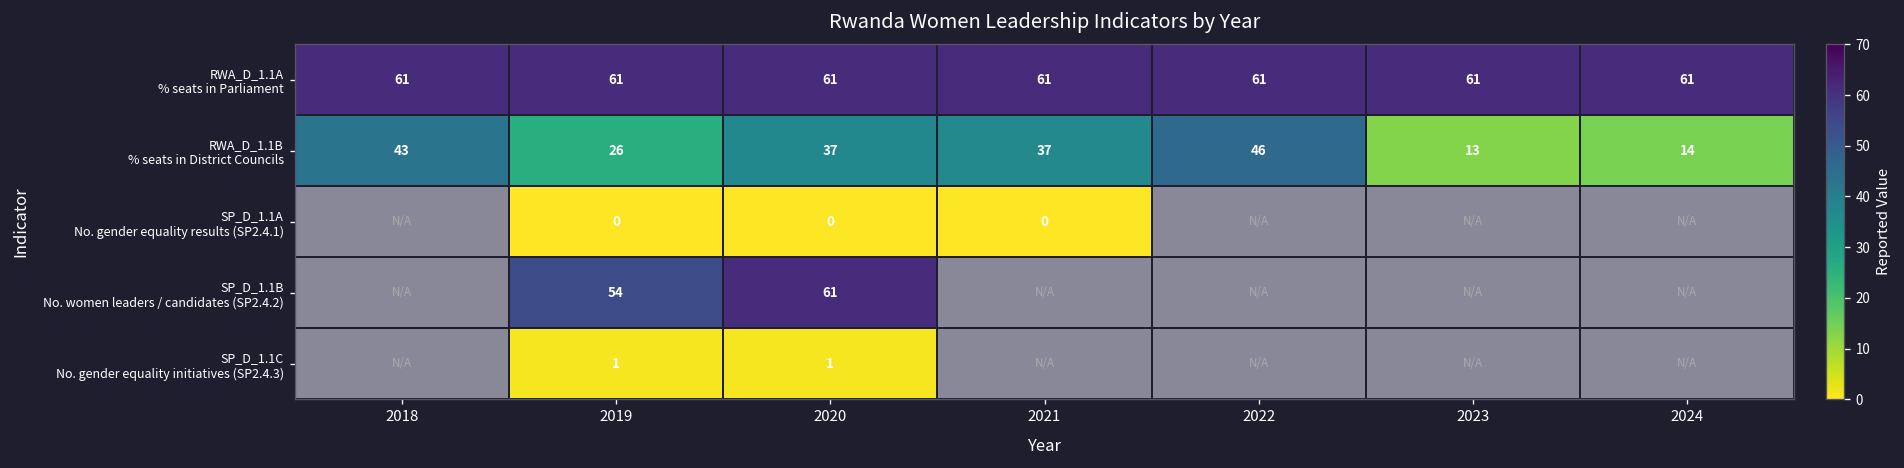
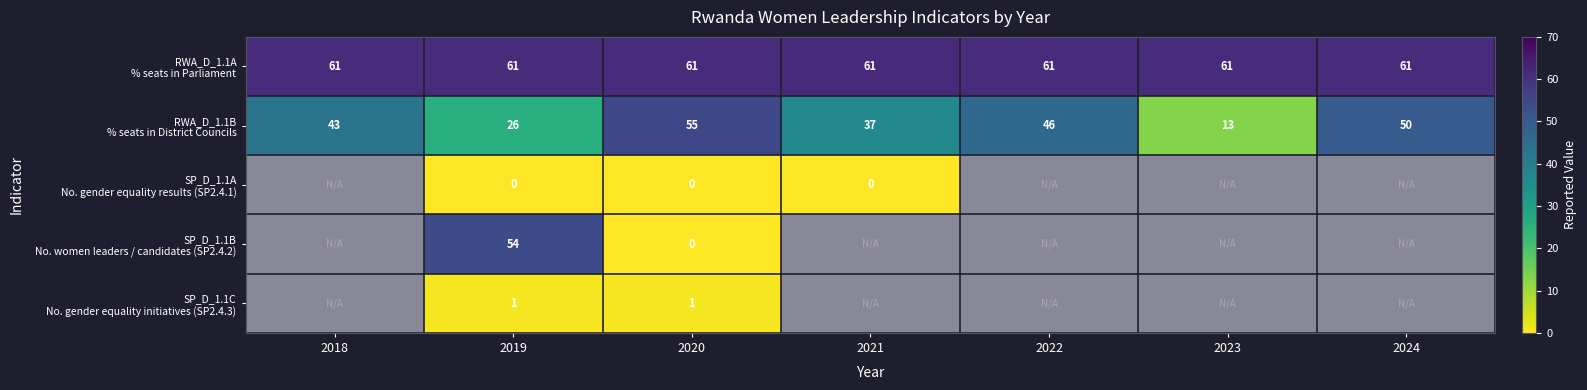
RWA_D_1.1B % seats in District Councils, 2020: 37 -> 55
RWA_D_1.1B % seats in District Councils, 2024: 14 -> 50
SP_D_1.1B No. women leaders / candidates (SP2.4.2), 2020: 61 -> 0
